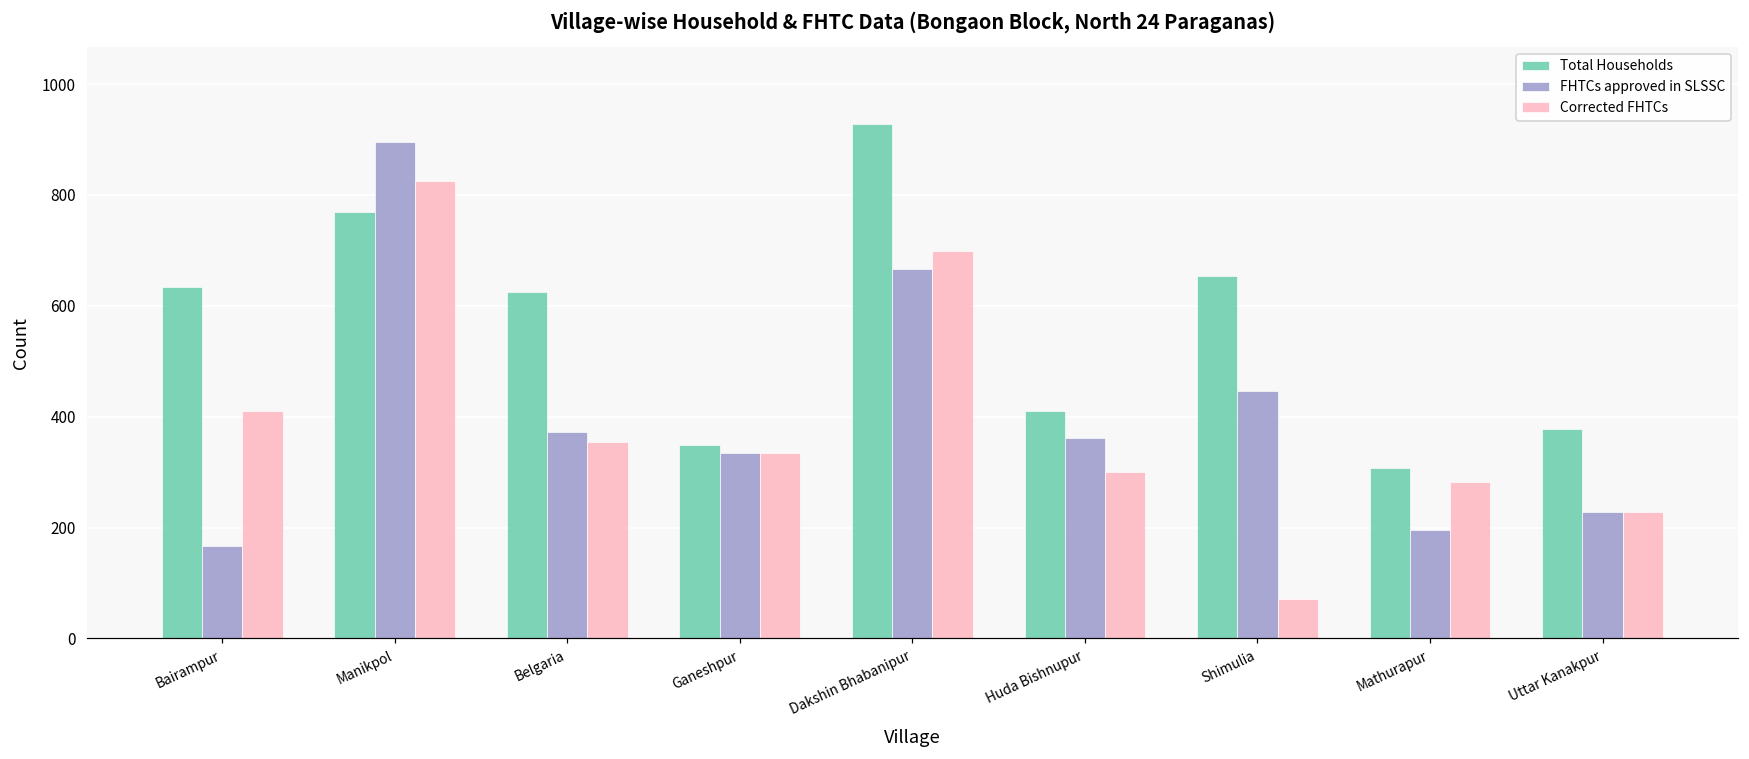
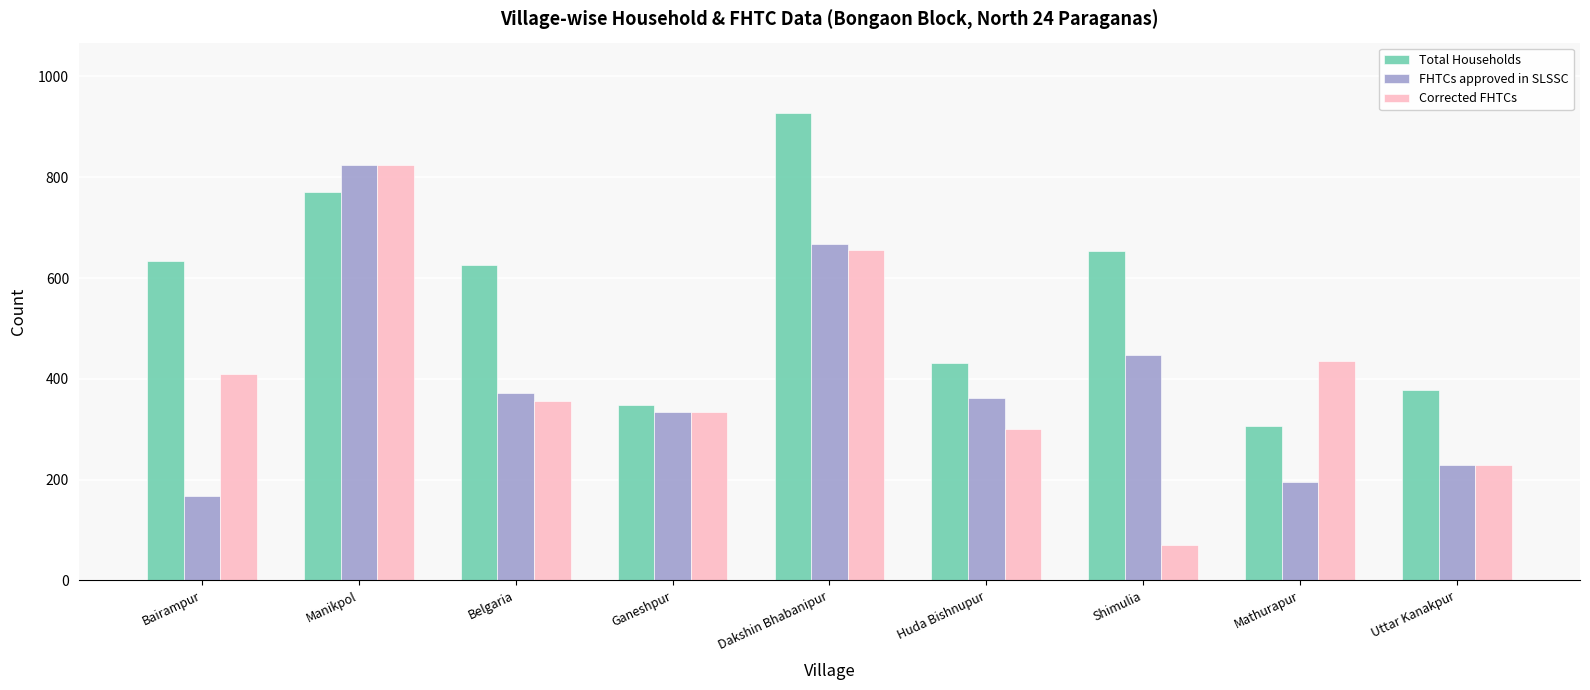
FHTCs approved in SLSSC, Manikpol: 900 -> 830
Corrected FHTCs, Dakshin Bhabanipur: 700 -> 660
Total Households, Huda Bishnupur: 410 -> 430
Corrected FHTCs, Mathurapur: 280 -> 440
